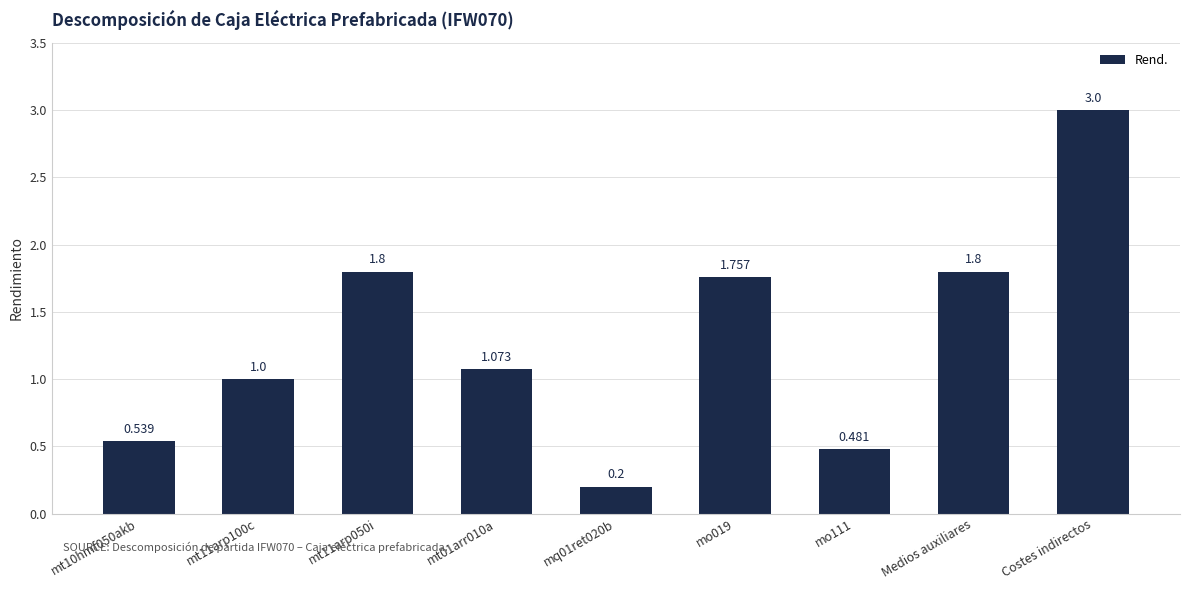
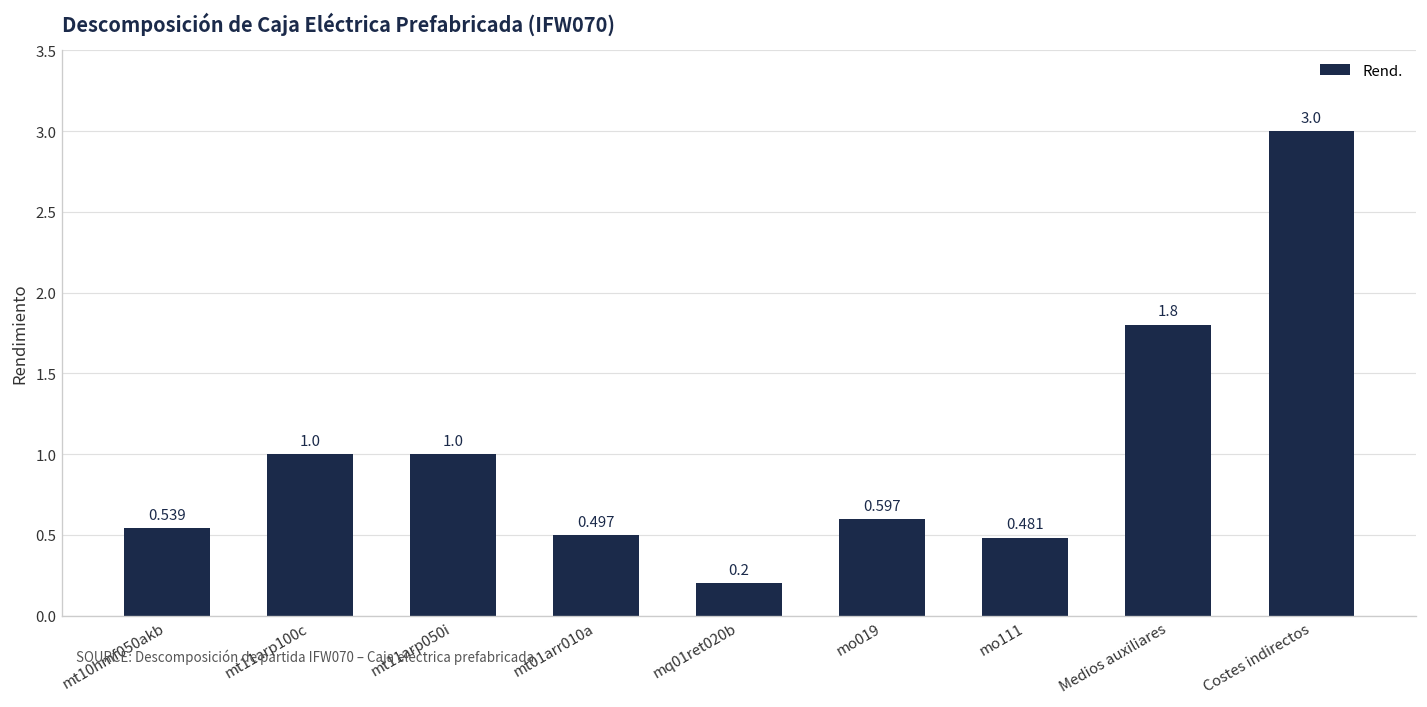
mt11arp050i: 1.8 -> 1.0
mt01arr010a: 1.073 -> 0.497
mo019: 1.757 -> 0.597
